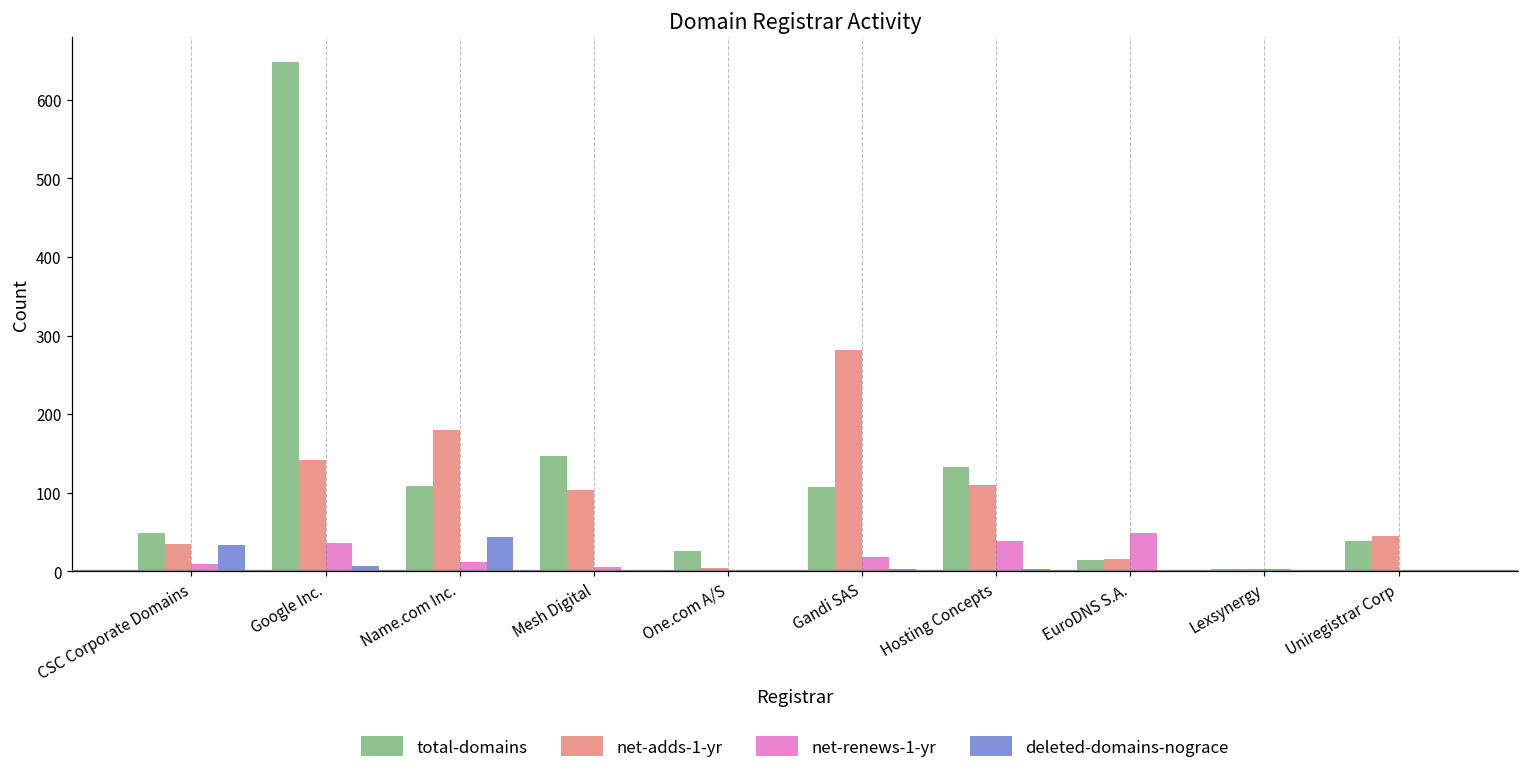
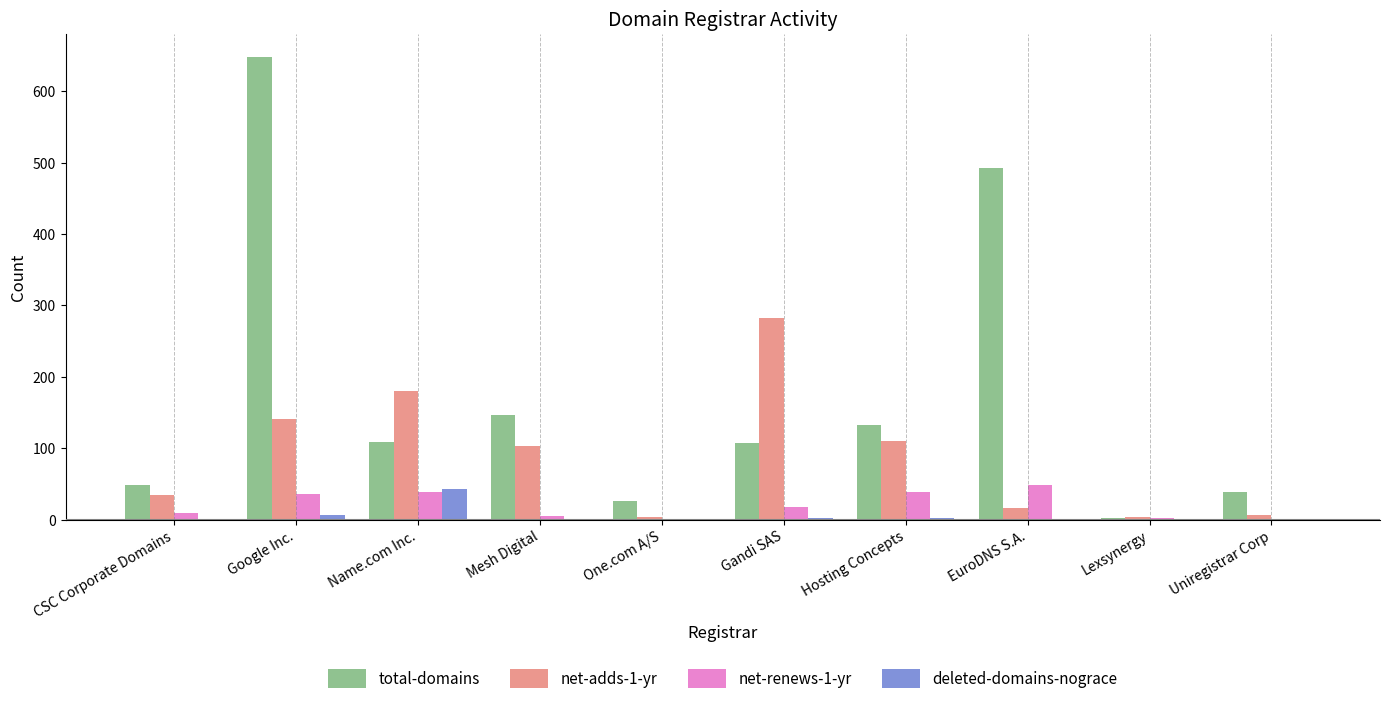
deleted-domains-nograce, CSC Corporate Domains: 30 -> 0
net-renews-1-yr, Name.com Inc.: 10 -> 40
total-domains, EuroDNS S.A.: 10 -> 490
net-adds-1-yr, Uniregistrar Corp: 50 -> 10
